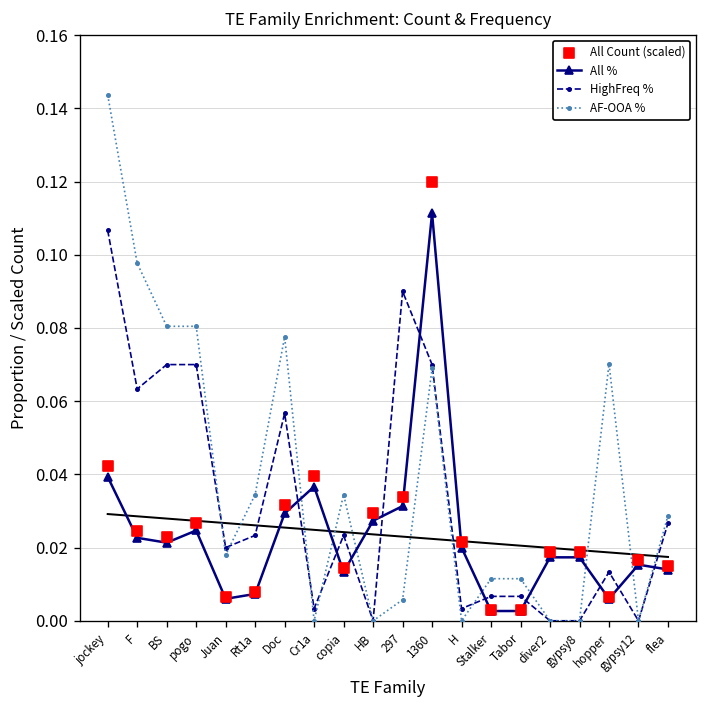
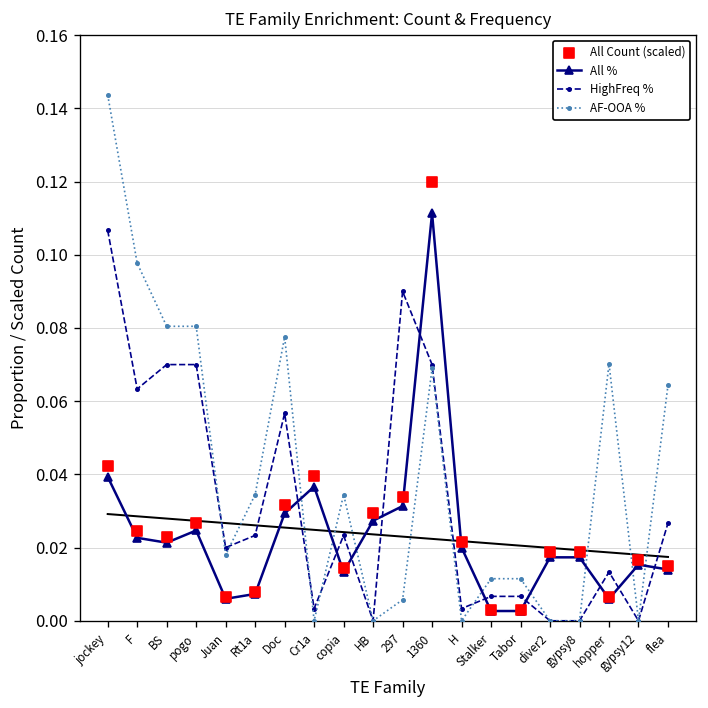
AF-OOA %, flea: 0.029 -> 0.064
